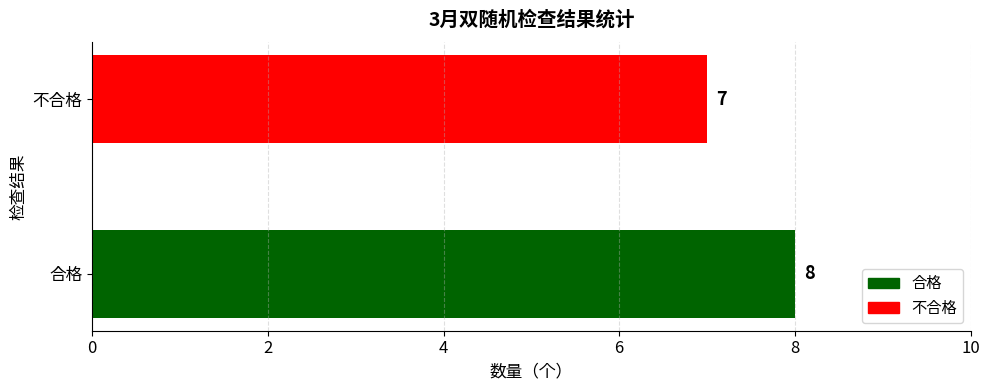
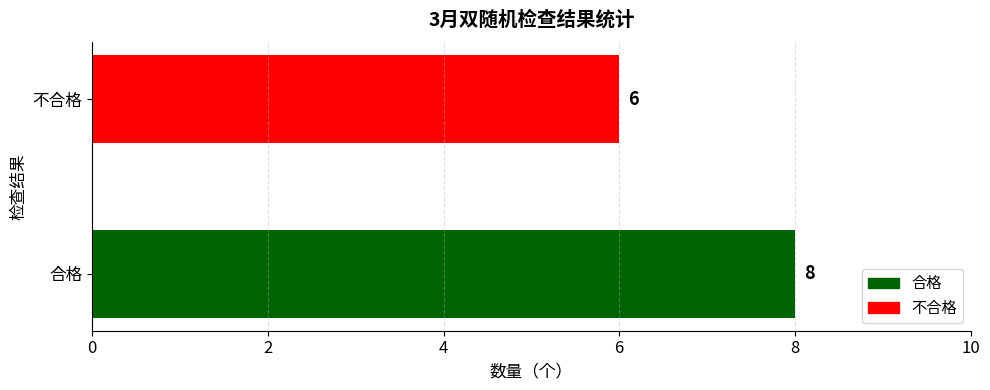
不合格: 7 -> 6
